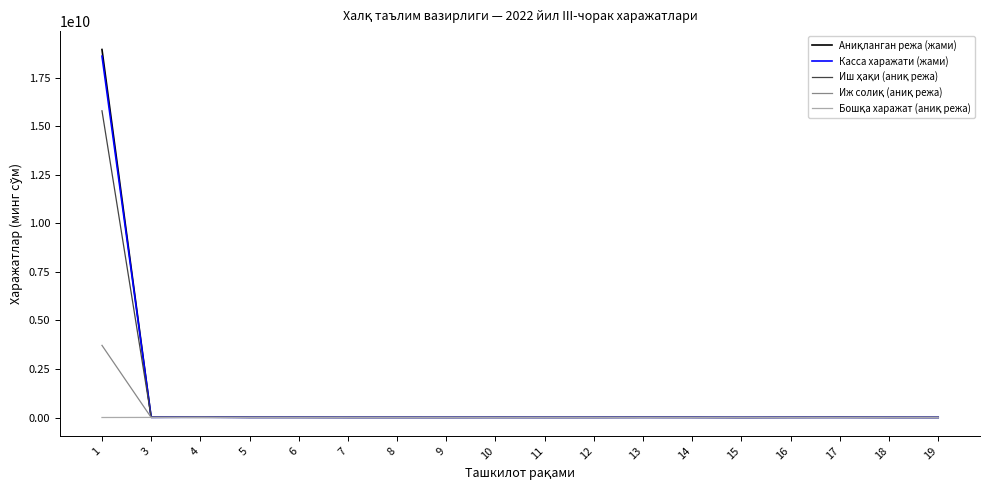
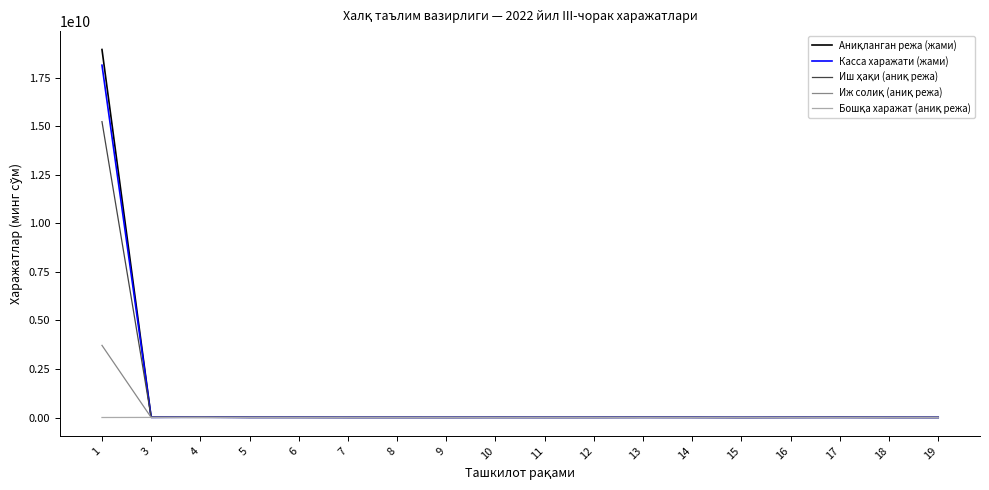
Касса харажати (жами), 1: 18600000000 -> 18100000000
Иш ҳақи (аниқ режа), 1: 15800000000 -> 15200000000
